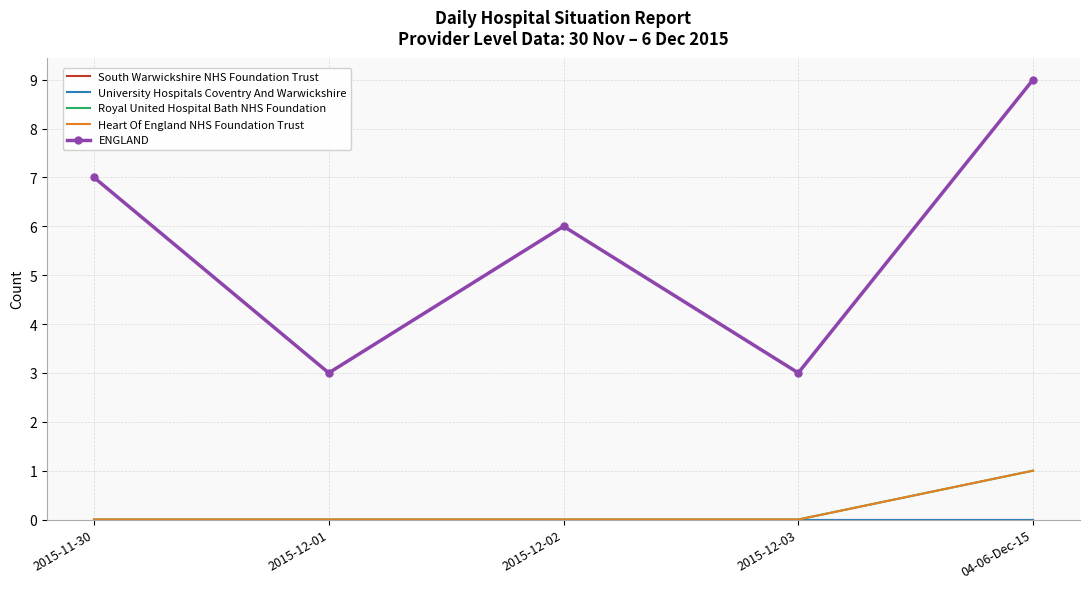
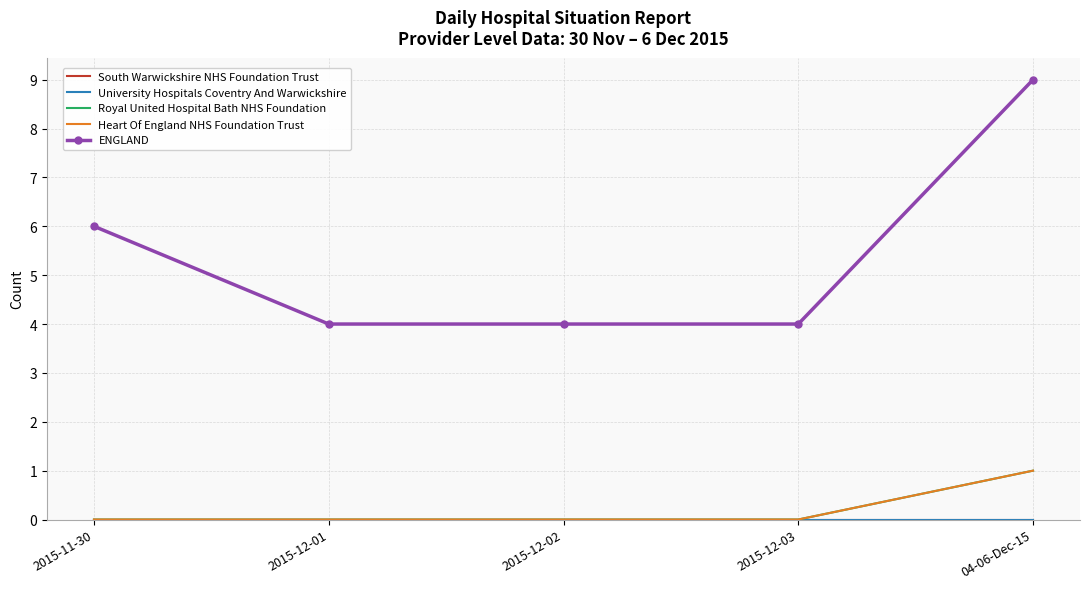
ENGLAND, 2015-11-30: 7 -> 6
ENGLAND, 2015-12-01: 3 -> 4
ENGLAND, 2015-12-02: 6 -> 4
ENGLAND, 2015-12-03: 3 -> 4
